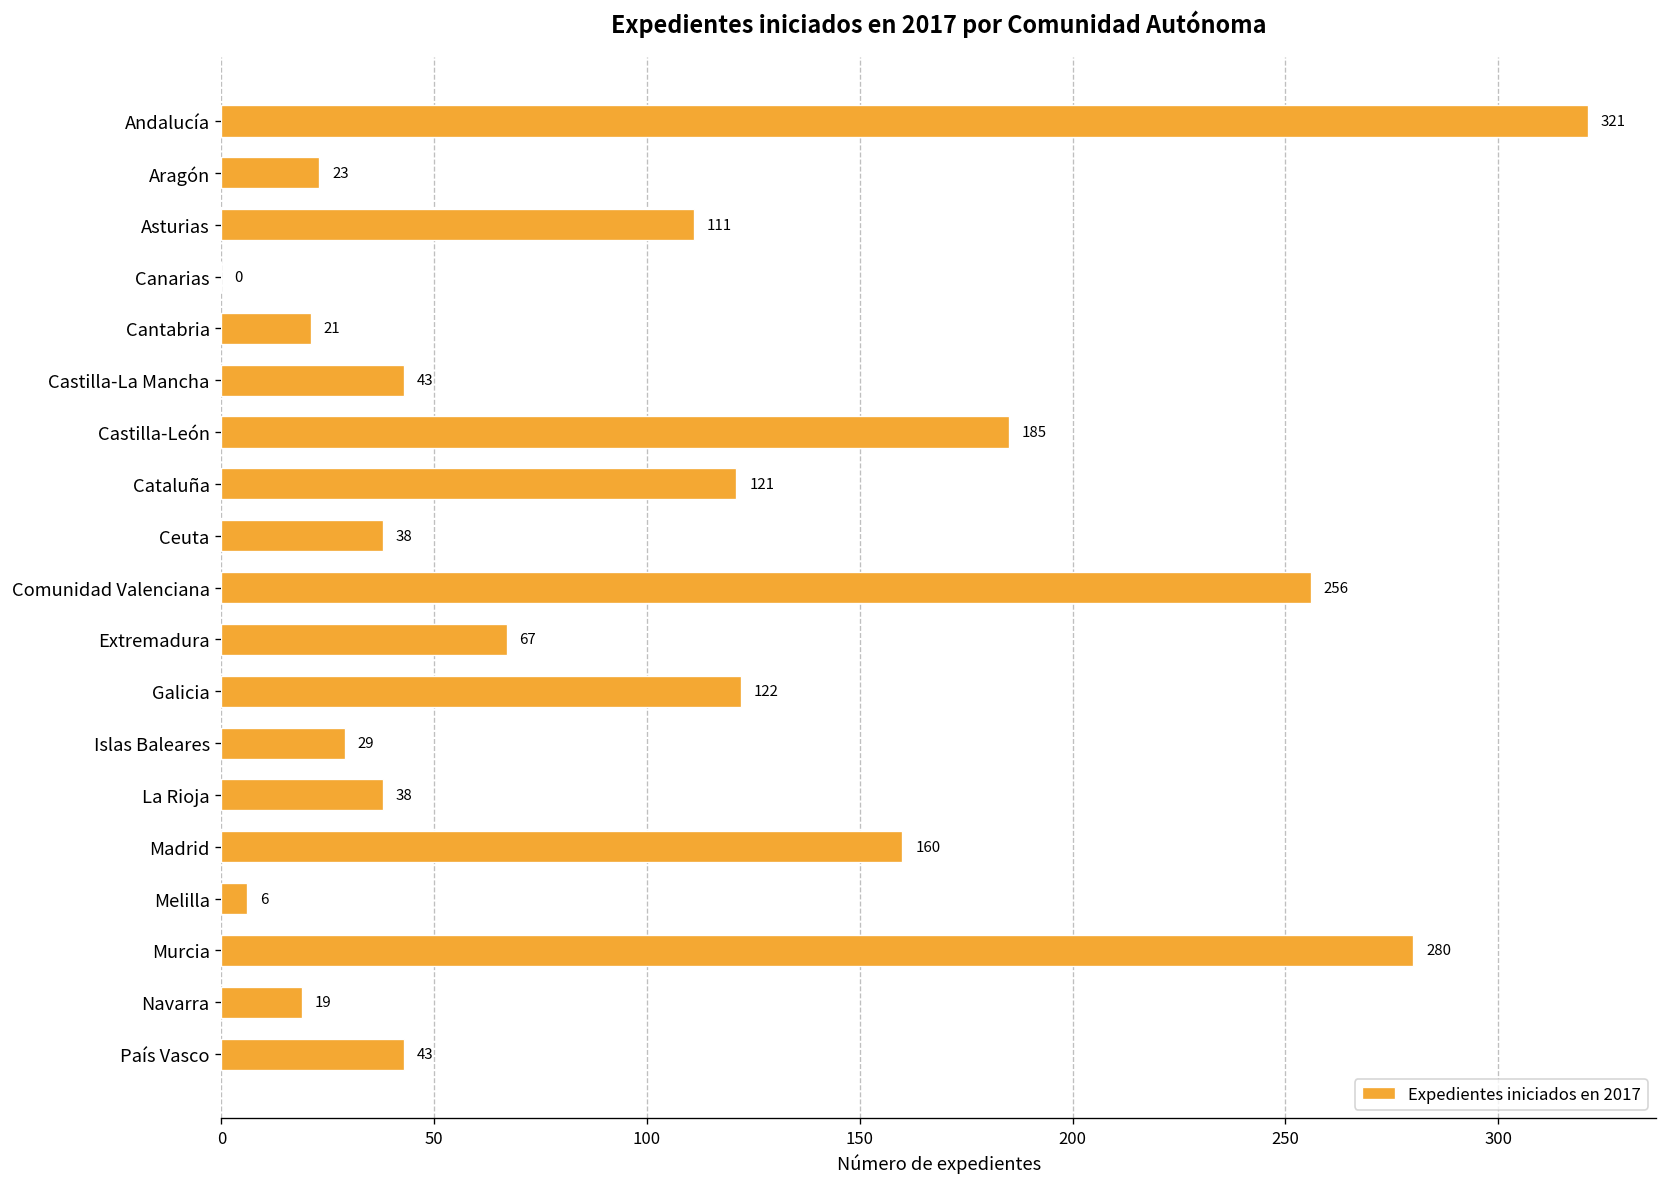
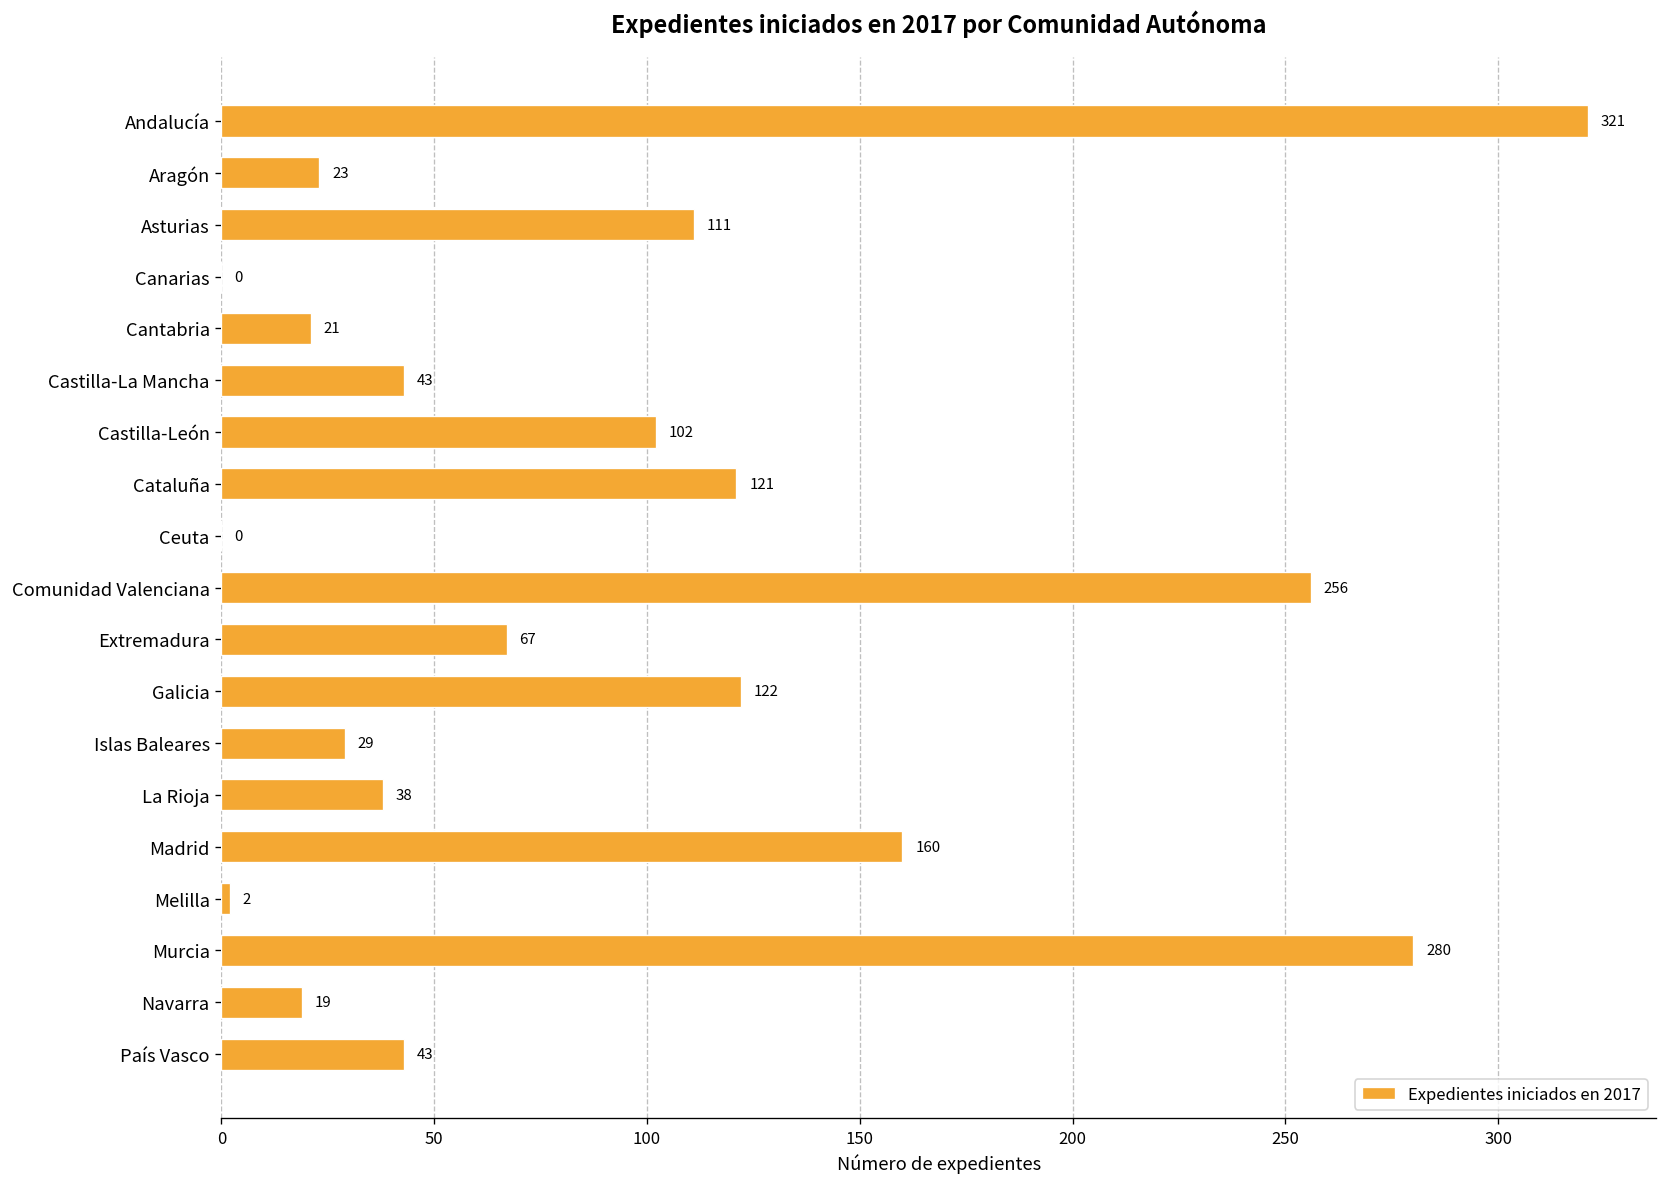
Castilla-León: 185 -> 102
Ceuta: 38 -> 0
Melilla: 6 -> 2
